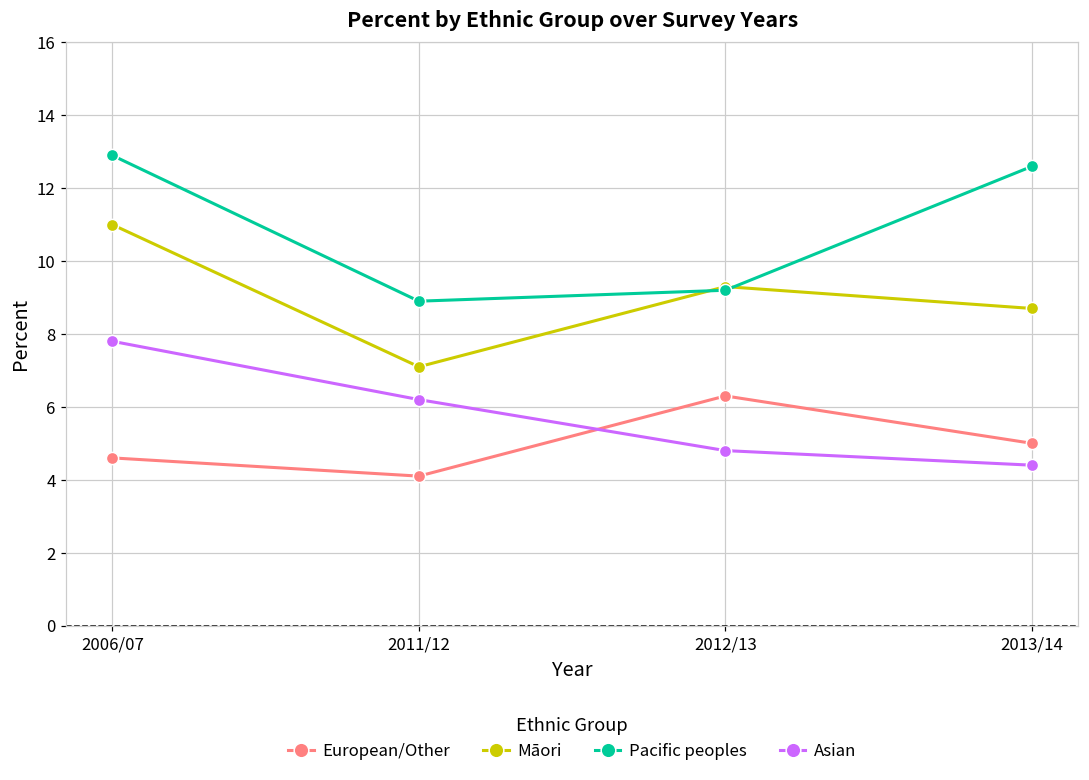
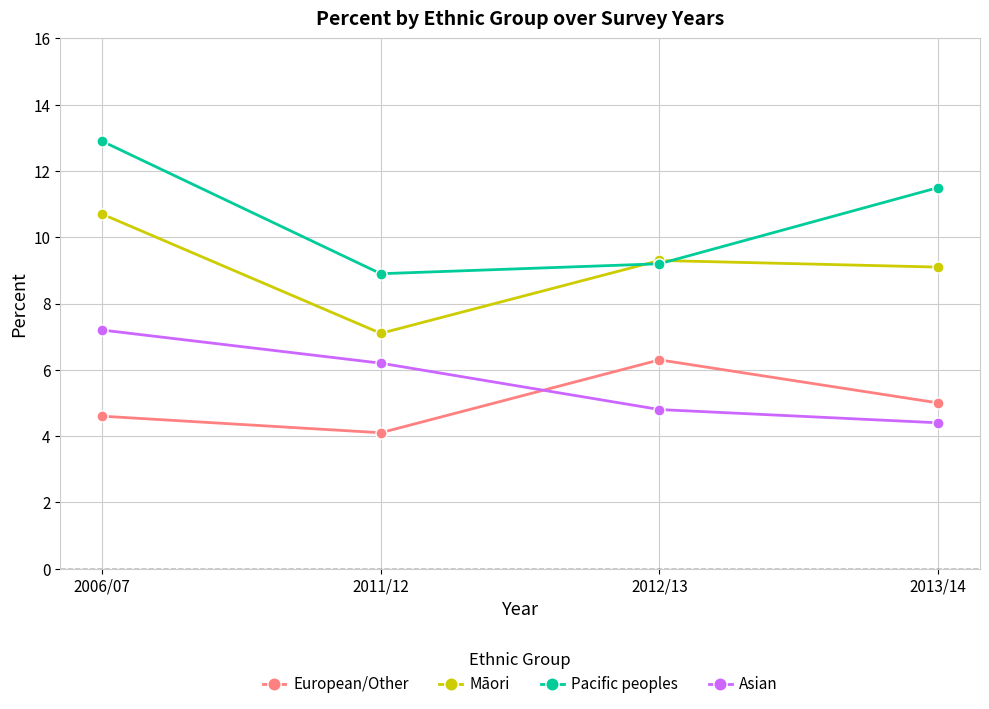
Māori, 2006/07: 11.0 -> 10.7
Asian, 2006/07: 7.8 -> 7.2
Māori, 2013/14: 8.7 -> 9.1
Pacific peoples, 2013/14: 12.6 -> 11.5
